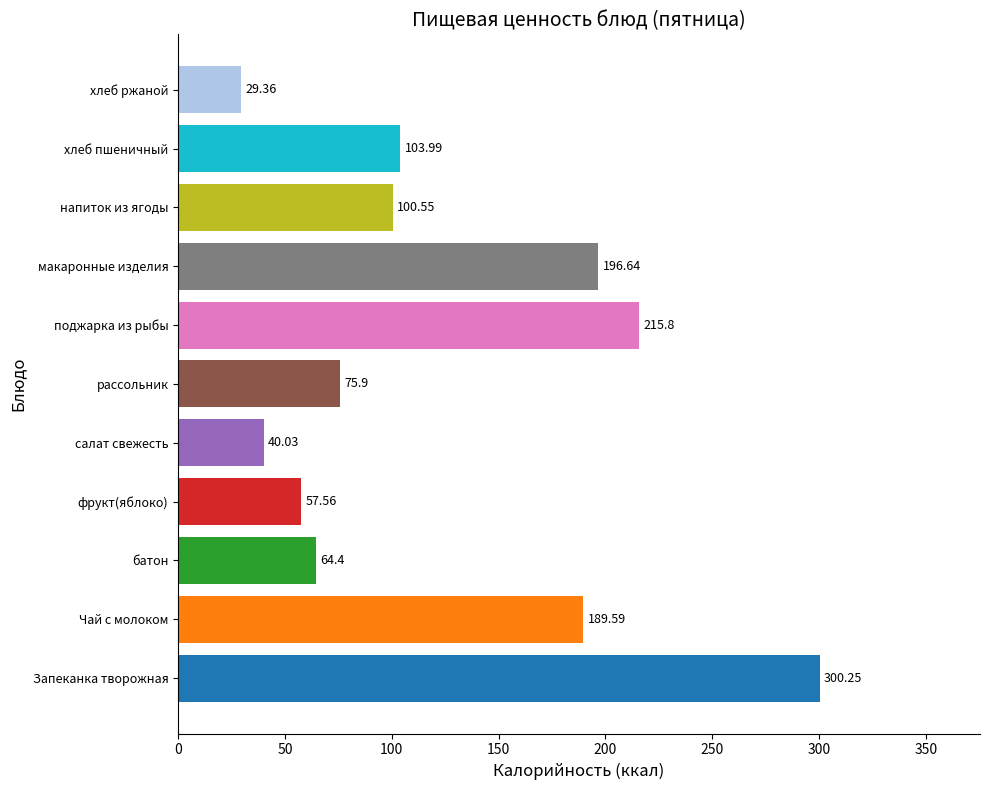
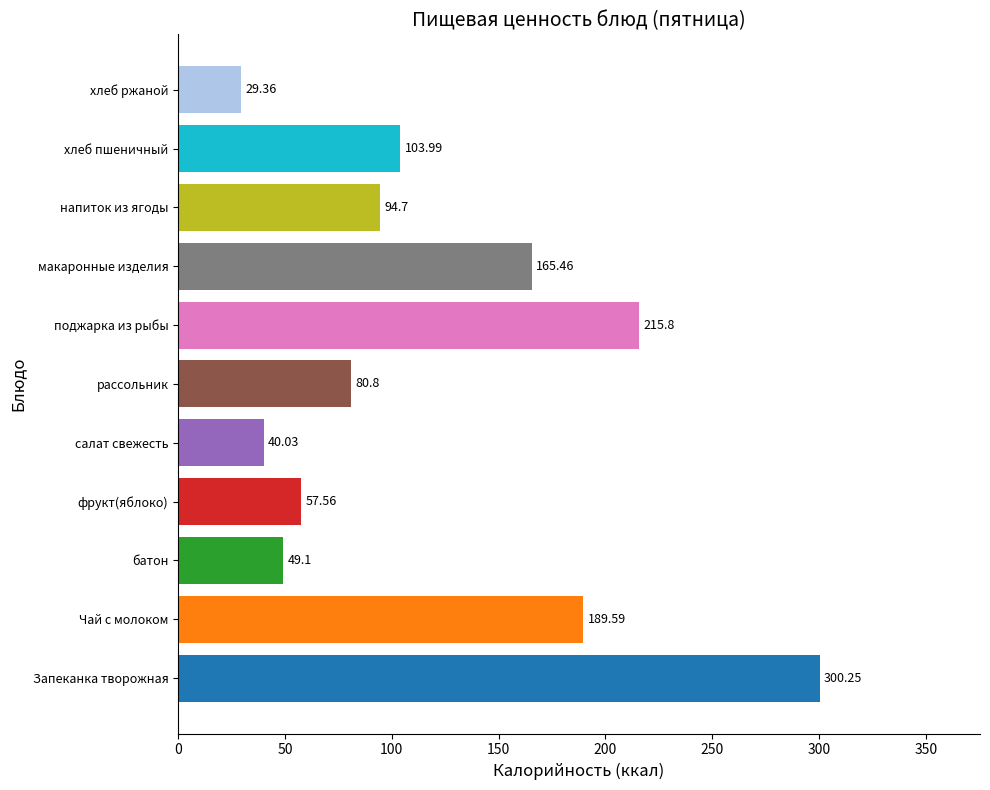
напиток из ягоды: 100.55 -> 94.7
макаронные изделия: 196.64 -> 165.46
рассольник: 75.9 -> 80.8
батон: 64.4 -> 49.1
